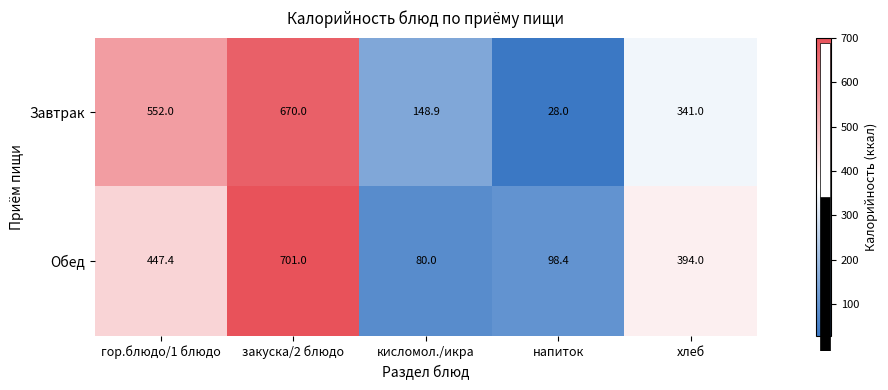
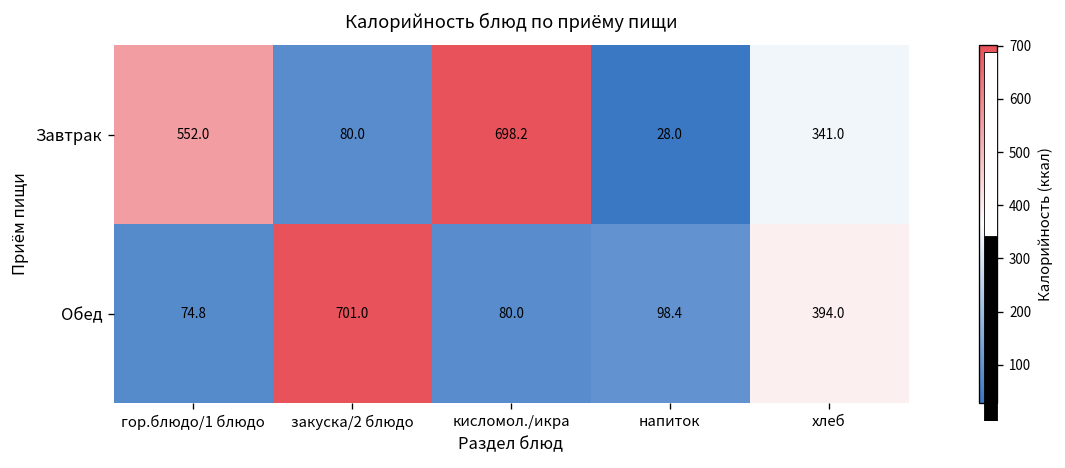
Калорийность блюд по приёму пищи, Завтрак, закуска/2 блюдо: 670.0 -> 80.0
Калорийность блюд по приёму пищи, Завтрак, кисломол./икра: 148.9 -> 698.2
Калорийность блюд по приёму пищи, Обед, гор.блюдо/1 блюдо: 447.4 -> 74.8
